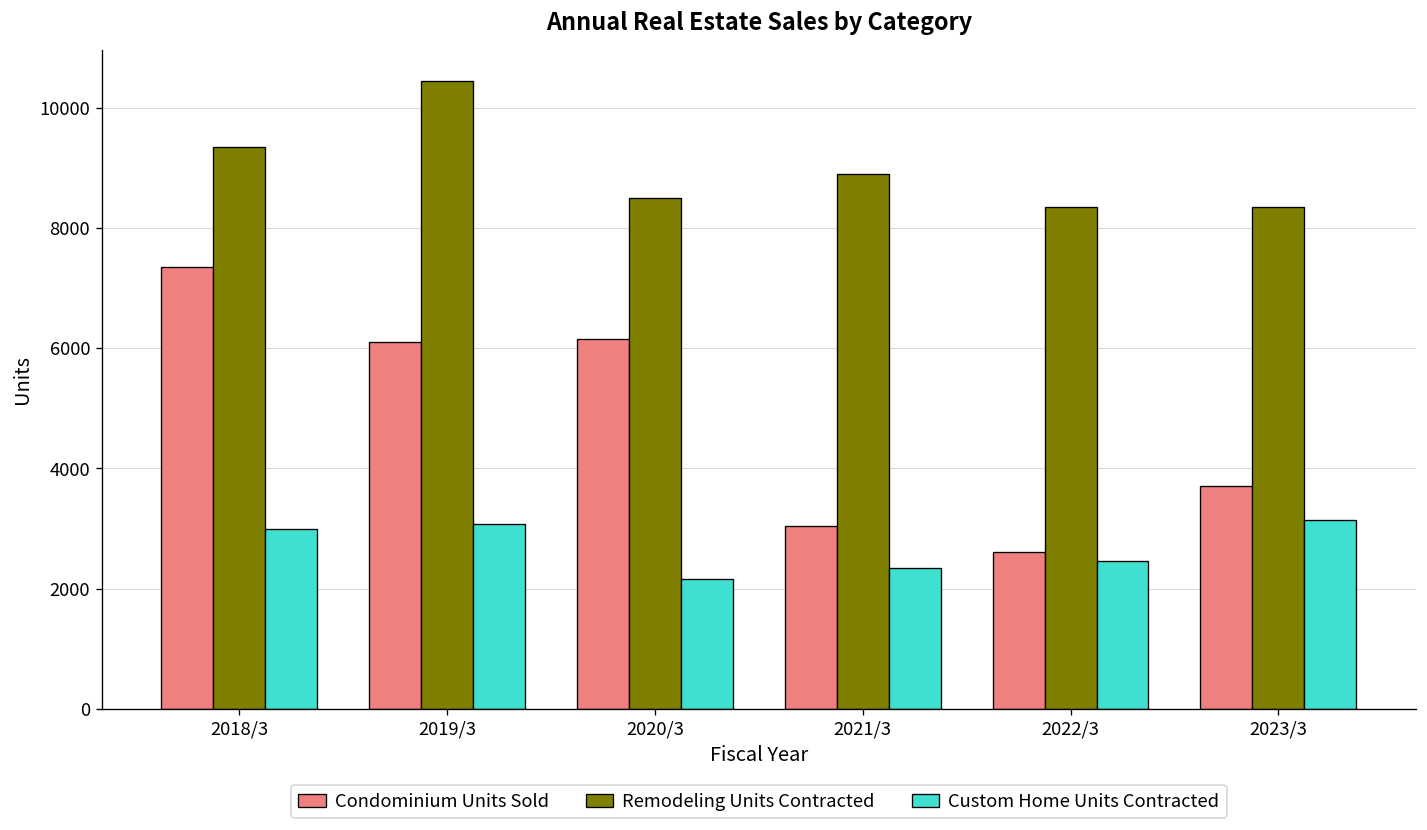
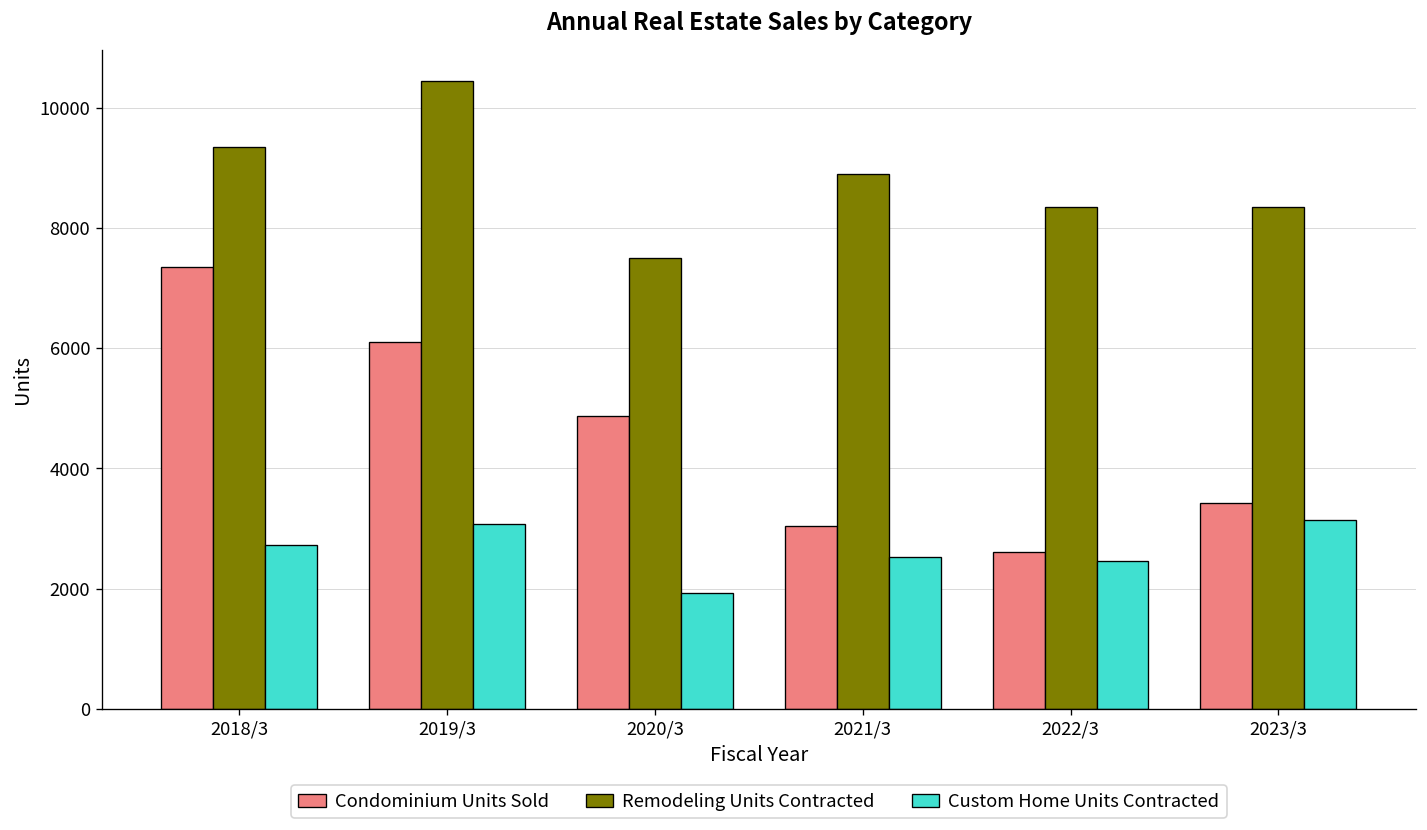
Custom Home Units Contracted, 2018/3: 3000 -> 2700
Condominium Units Sold, 2020/3: 6100 -> 4900
Remodeling Units Contracted, 2020/3: 8500 -> 7500
Custom Home Units Contracted, 2020/3: 2200 -> 1900
Custom Home Units Contracted, 2021/3: 2300 -> 2500
Condominium Units Sold, 2023/3: 3700 -> 3400
